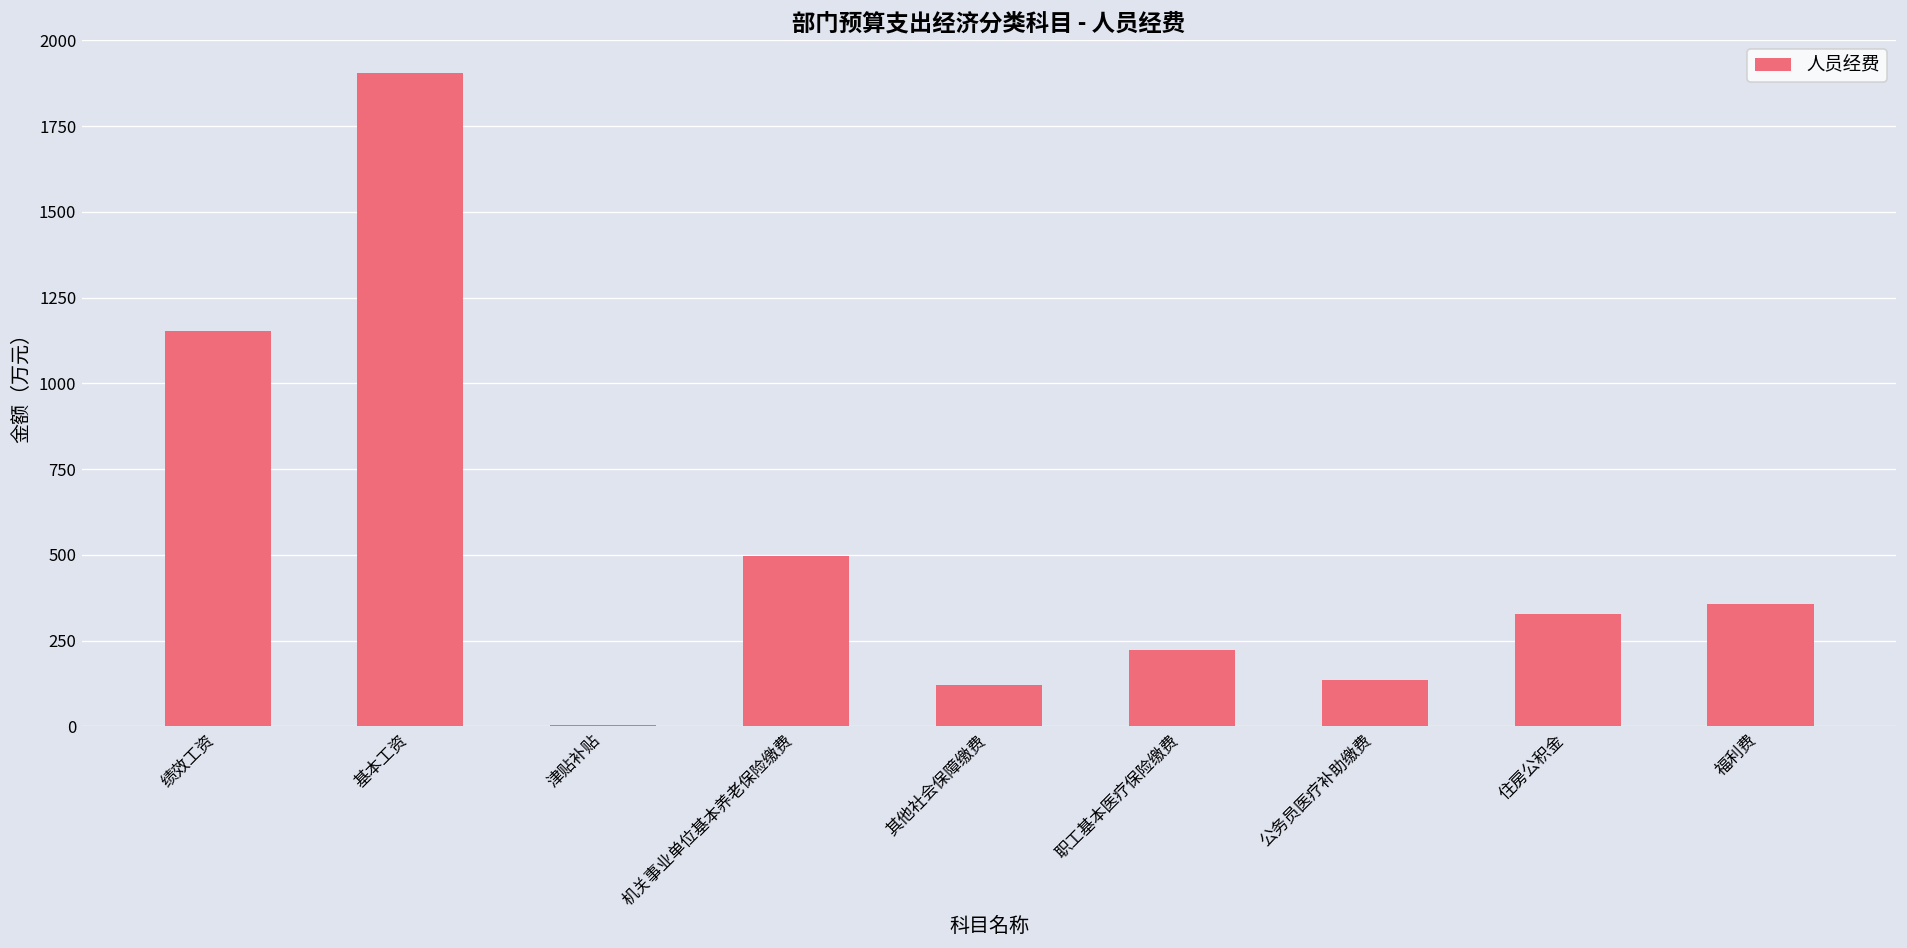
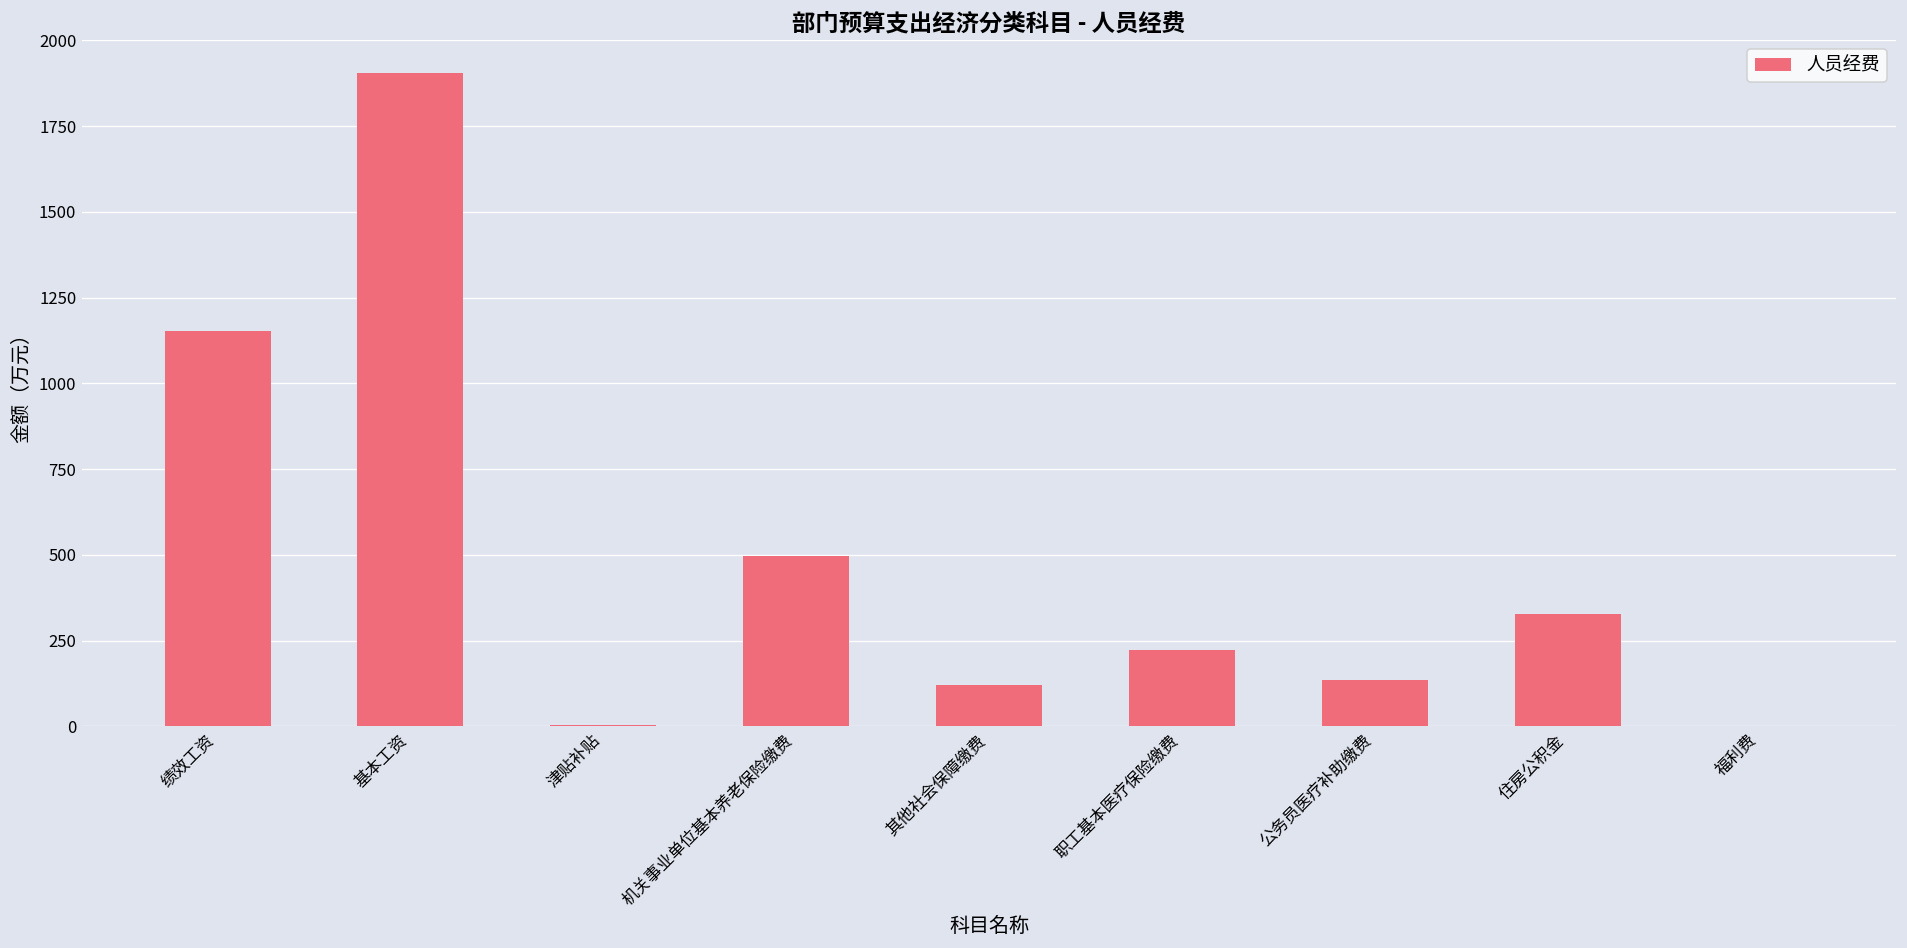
福利费: 360 -> 0
